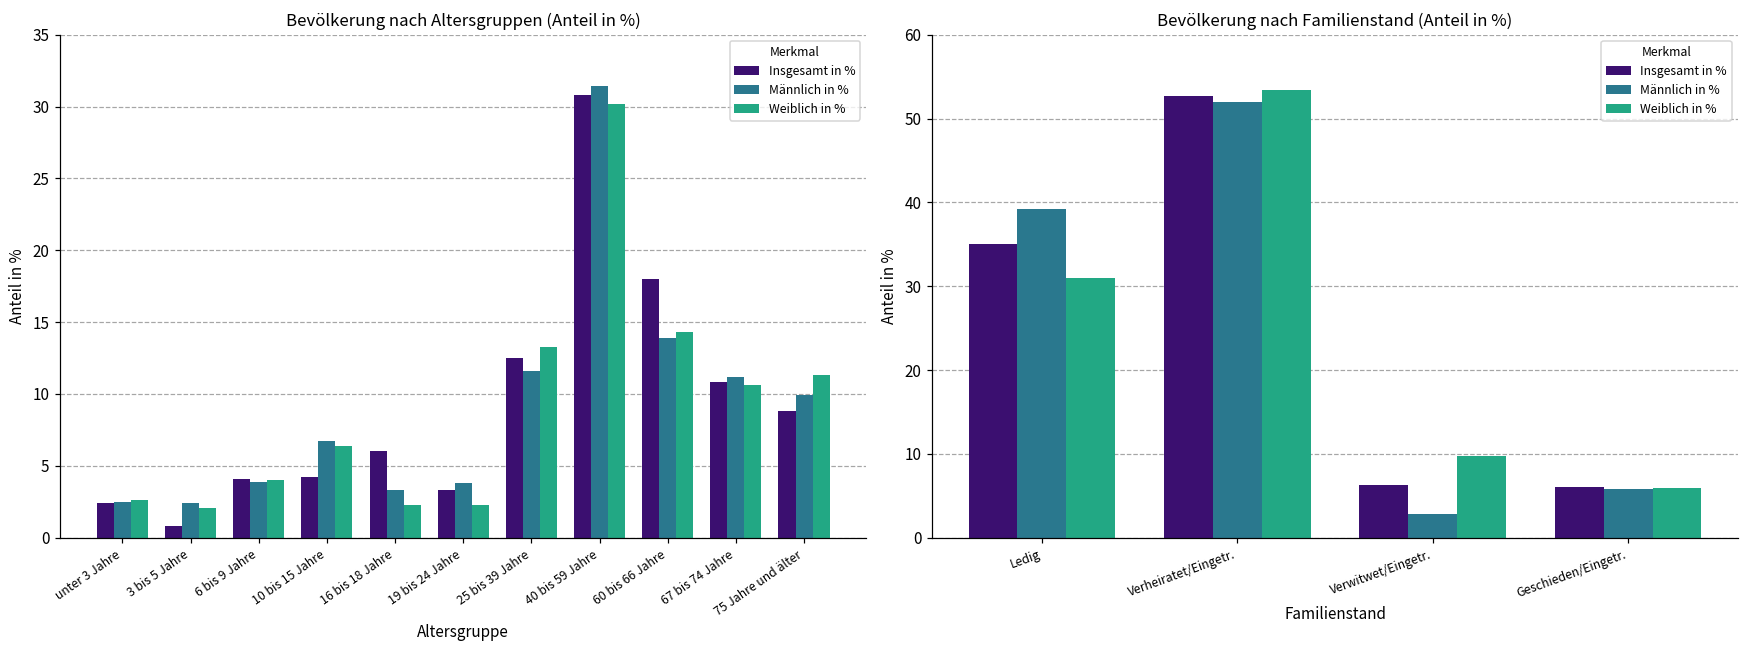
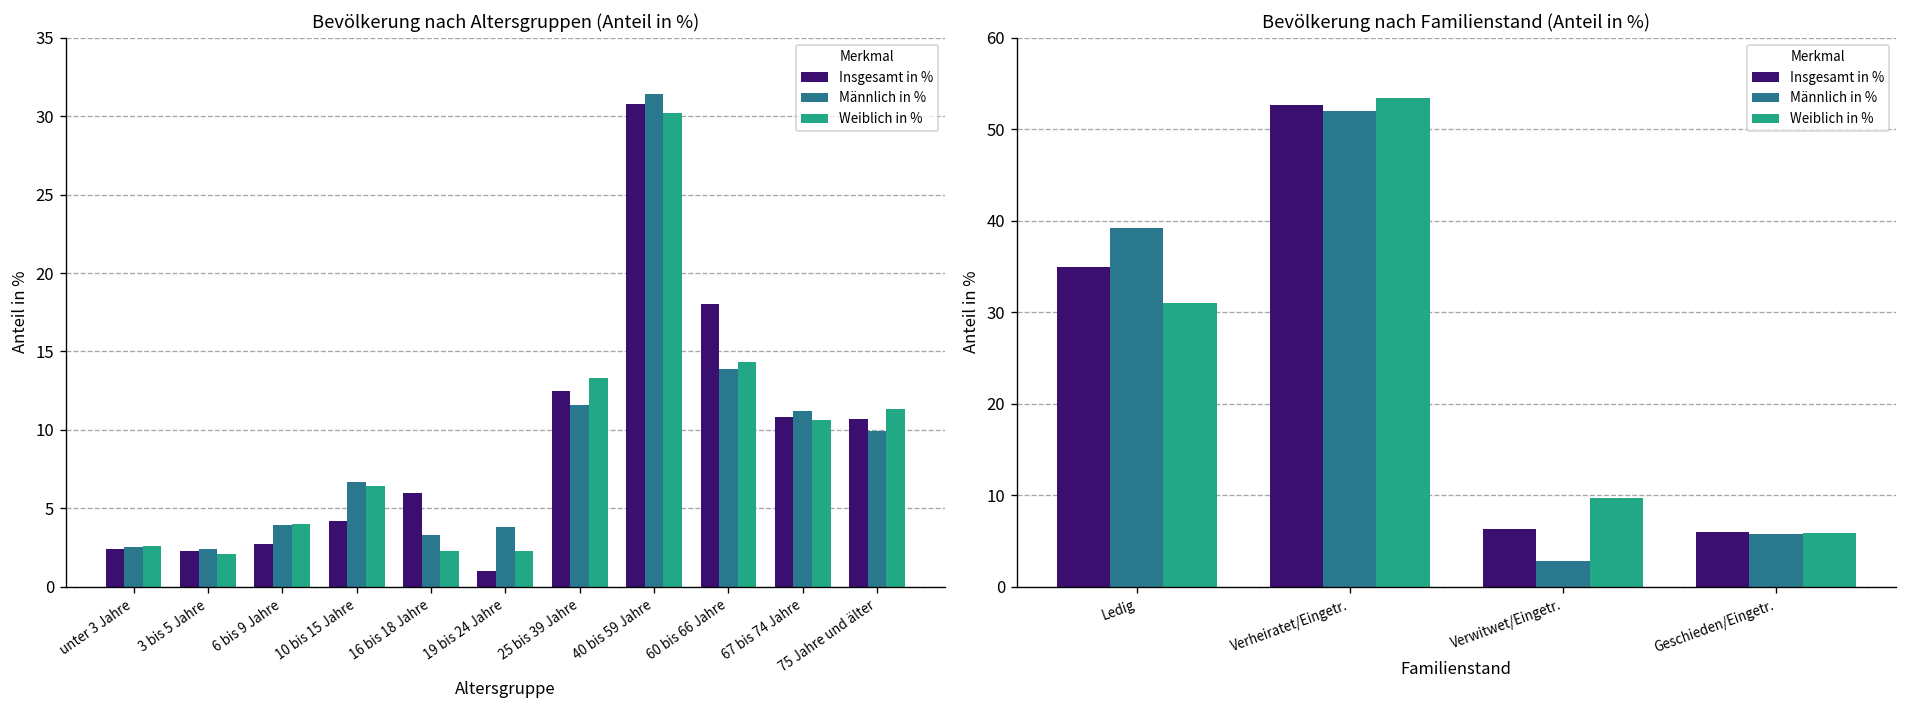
Bevölkerung nach Altersgruppen (Anteil in %), Insgesamt in %, 3 bis 5 Jahre: 0.8 -> 2.3
Bevölkerung nach Altersgruppen (Anteil in %), Insgesamt in %, 6 bis 9 Jahre: 4.1 -> 2.7
Bevölkerung nach Altersgruppen (Anteil in %), Insgesamt in %, 19 bis 24 Jahre: 3.3 -> 1.0
Bevölkerung nach Altersgruppen (Anteil in %), Insgesamt in %, 75 Jahre und älter: 8.8 -> 10.7
